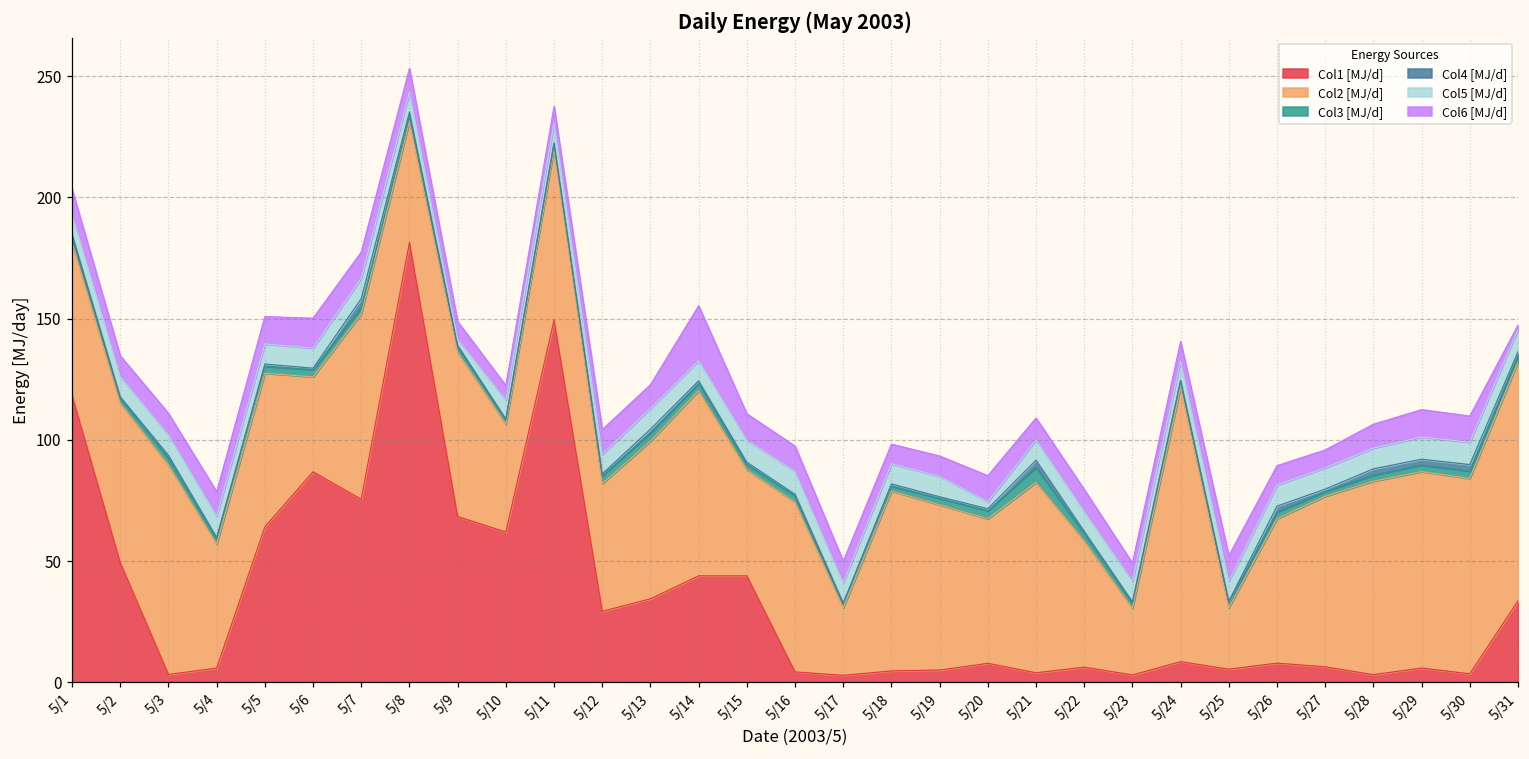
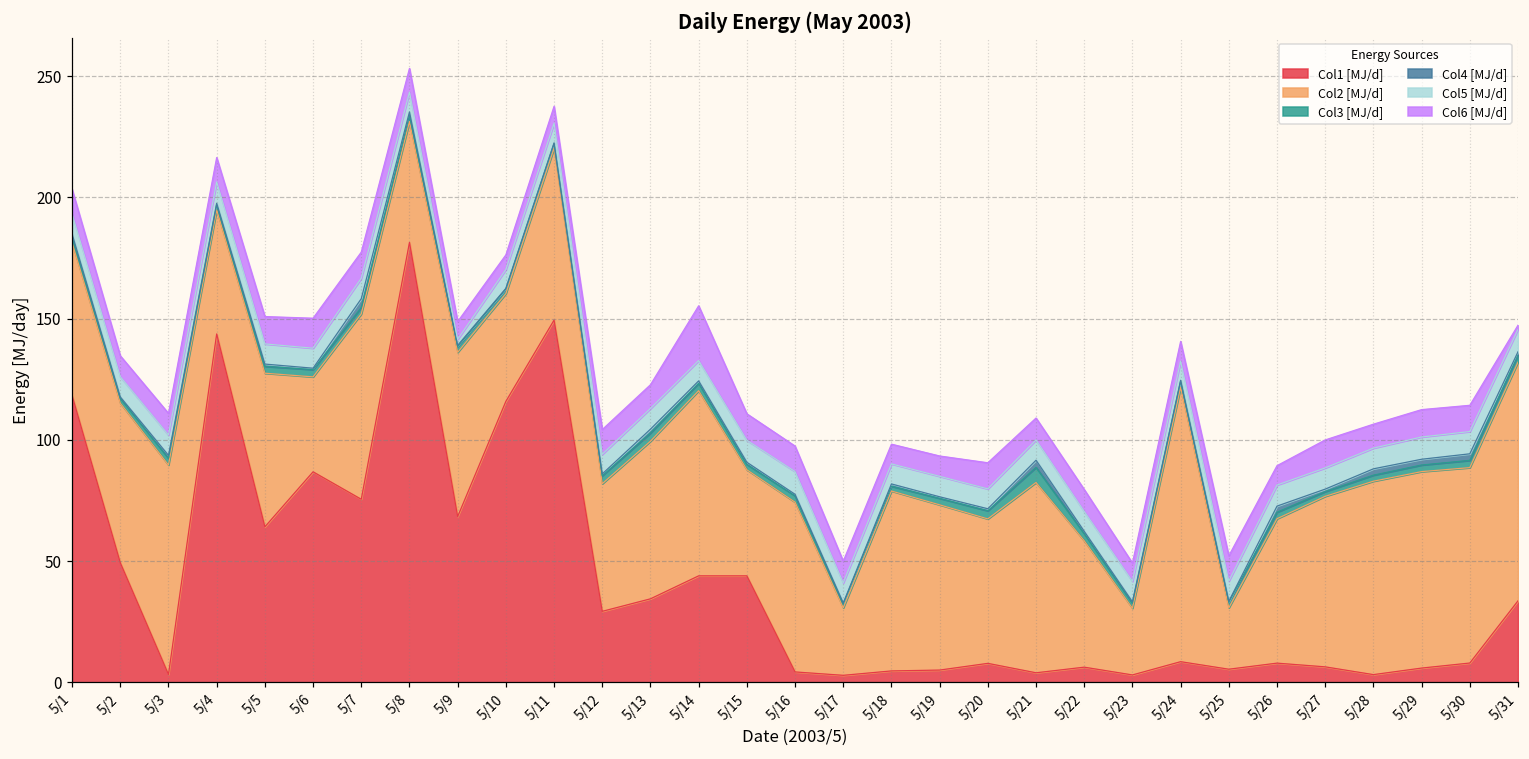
Col1 [MJ/d], 5/4: 6 -> 144
Col1 [MJ/d], 5/10: 62 -> 116
Col5 [MJ/d], 5/20: 3 -> 8
Col6 [MJ/d], 5/27: 7 -> 12
Col1 [MJ/d], 5/30: 3 -> 8
